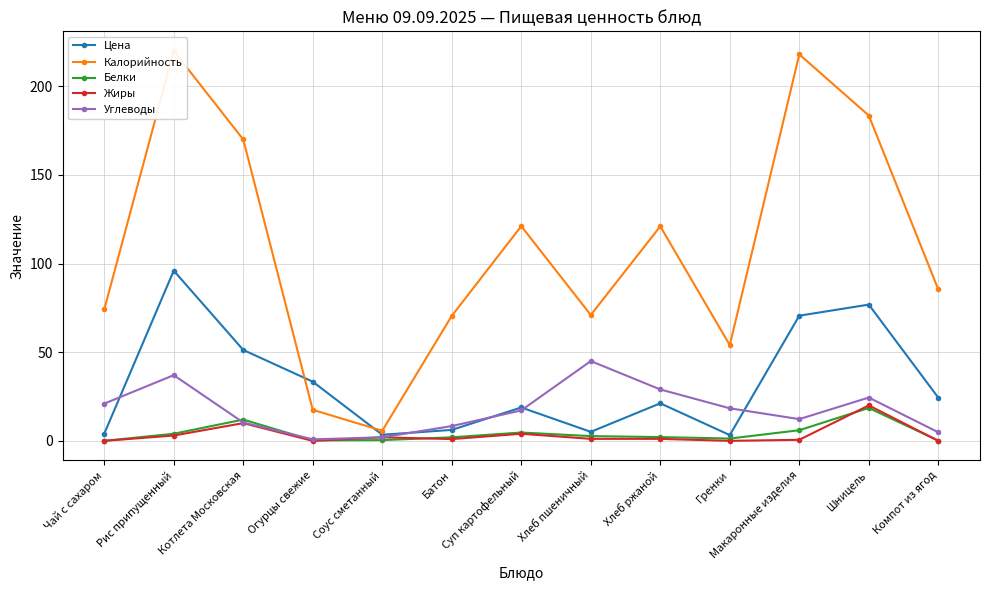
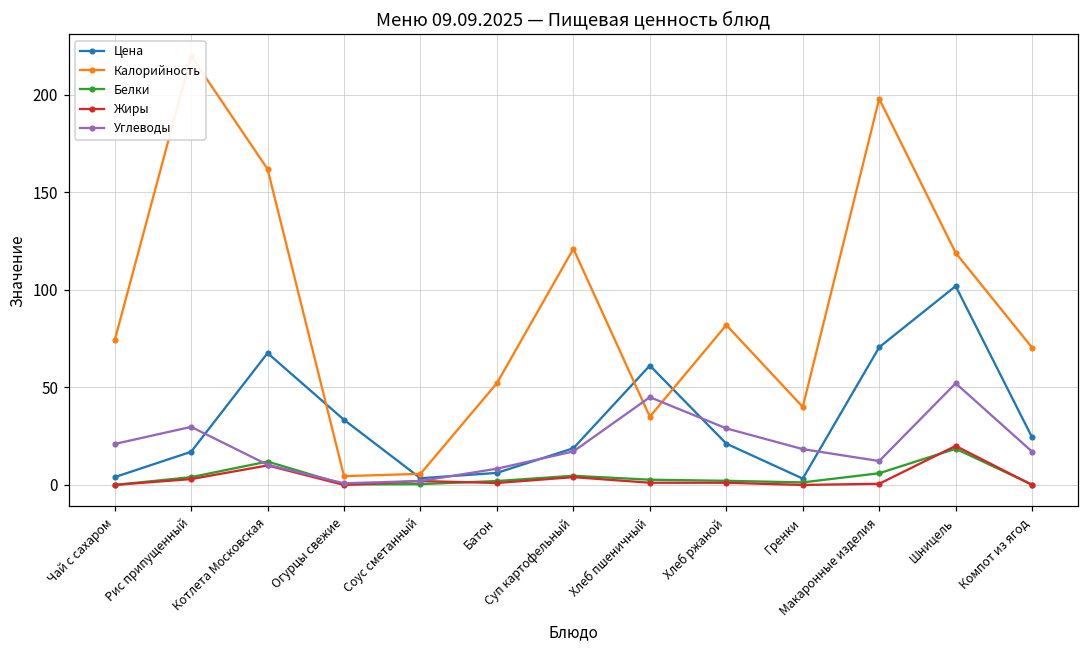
Цена, Рис припущенный: 96 -> 17
Углеводы, Рис припущенный: 37 -> 30
Цена, Котлета Московская: 51 -> 68
Калорийность, Котлета Московская: 170 -> 162
Калорийность, Огурцы свежие: 18 -> 5
Калорийность, Батон: 71 -> 52
Цена, Хлеб пшеничный: 5 -> 61
Калорийность, Хлеб пшеничный: 71 -> 35
Калорийность, Хлеб ржаной: 121 -> 82
Калорийность, Гренки: 54 -> 40
Калорийность, Макаронные изделия: 218 -> 198
Цена, Шницель: 77 -> 102
Калорийность, Шницель: 184 -> 119
Углеводы, Шницель: 24 -> 52
Калорийность, Компот из ягод: 85 -> 70
Углеводы, Компот из ягод: 5 -> 17
